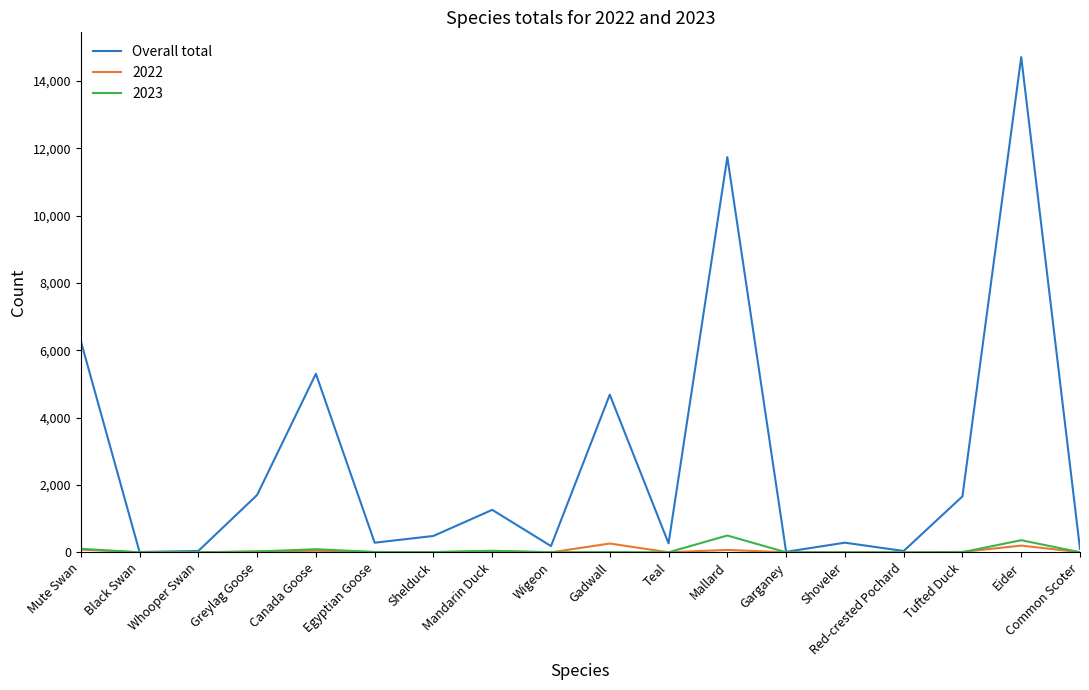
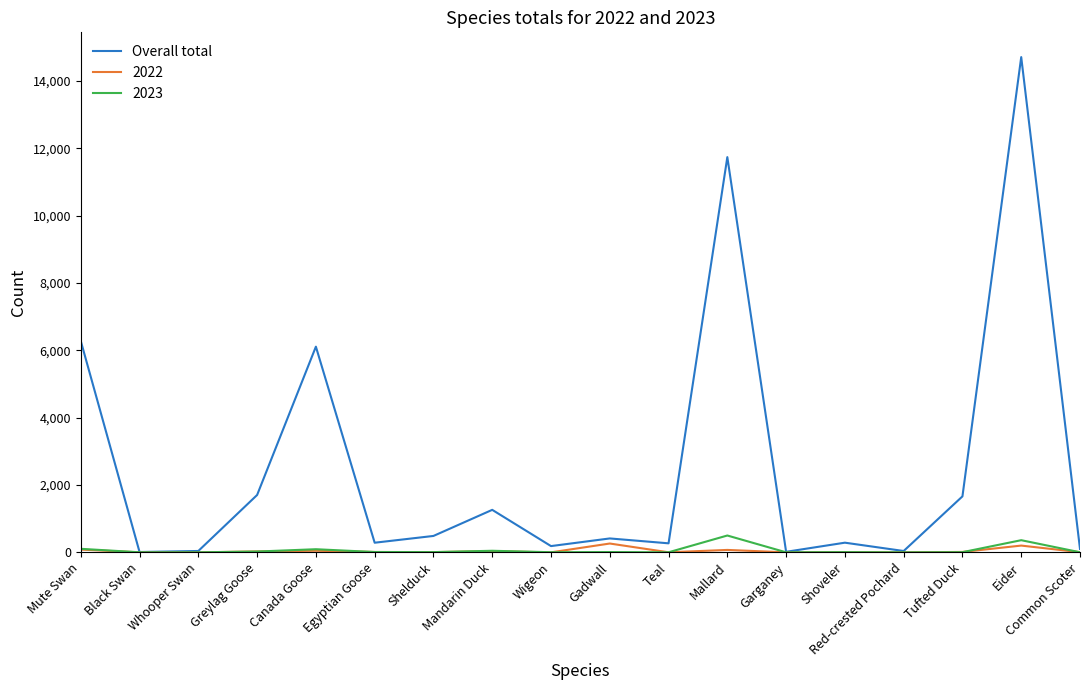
Overall total, Canada Goose: 5,300 -> 6,100
Overall total, Gadwall: 4,700 -> 400
